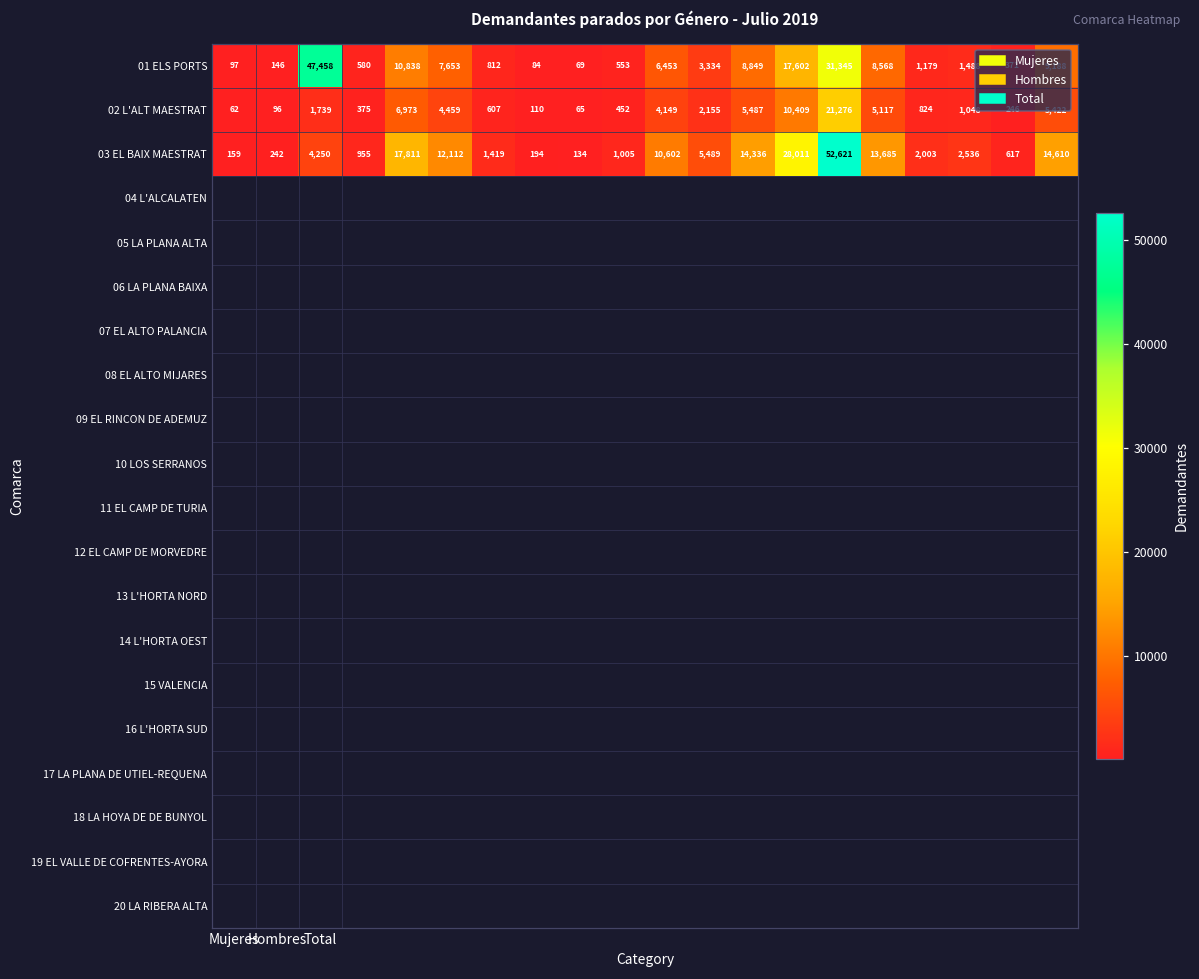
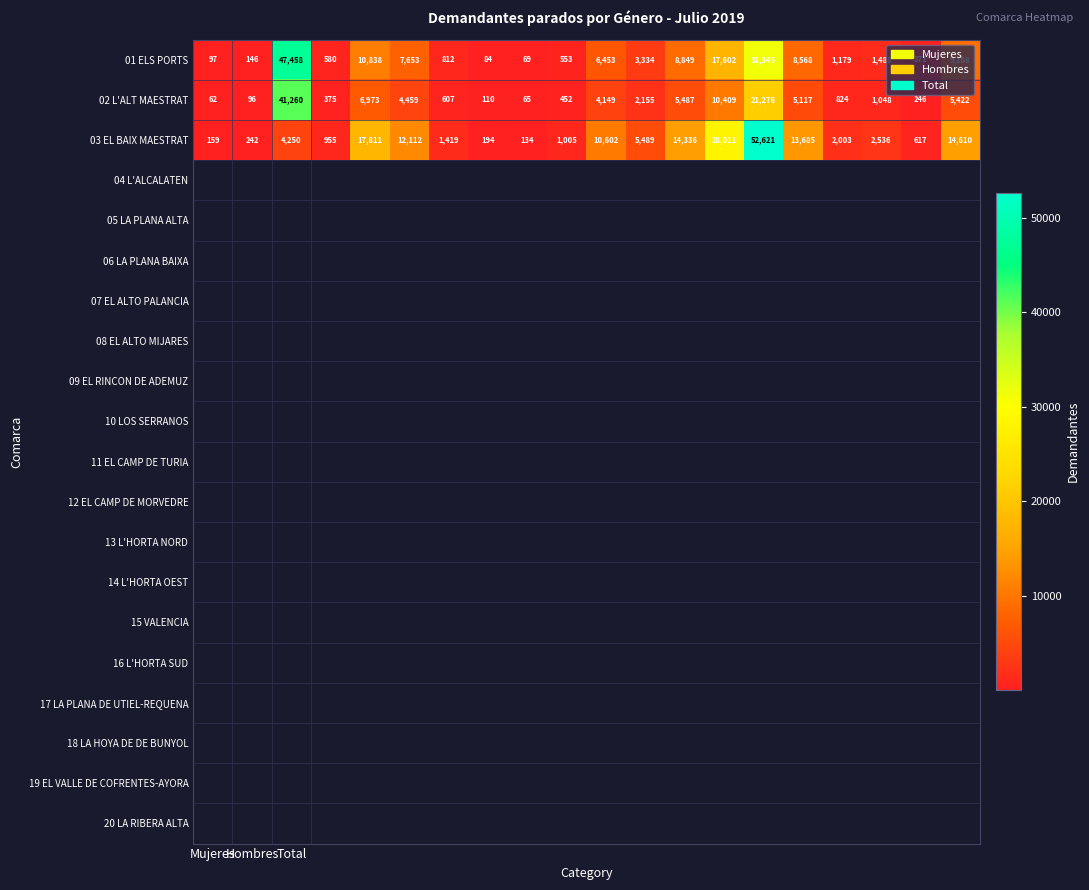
02 L'ALT MAESTRAT, Total: 1,739 -> 41,260
